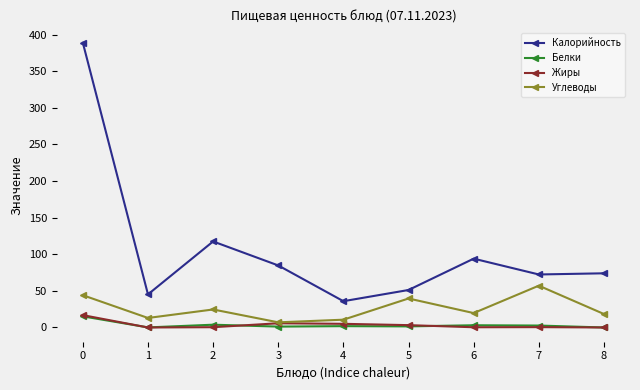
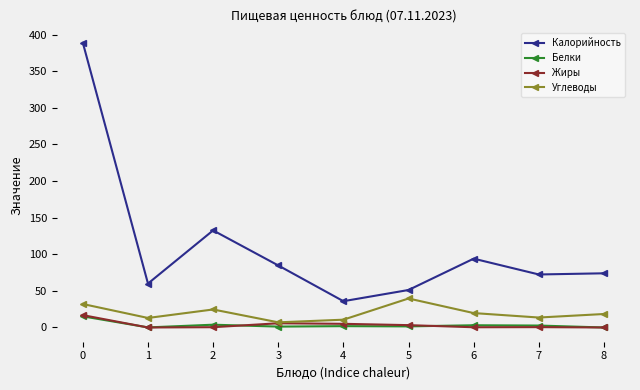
Углеводы, 0: 40 -> 30
Калорийность, 1: 50 -> 60
Калорийность, 2: 120 -> 130
Углеводы, 7: 60 -> 10
